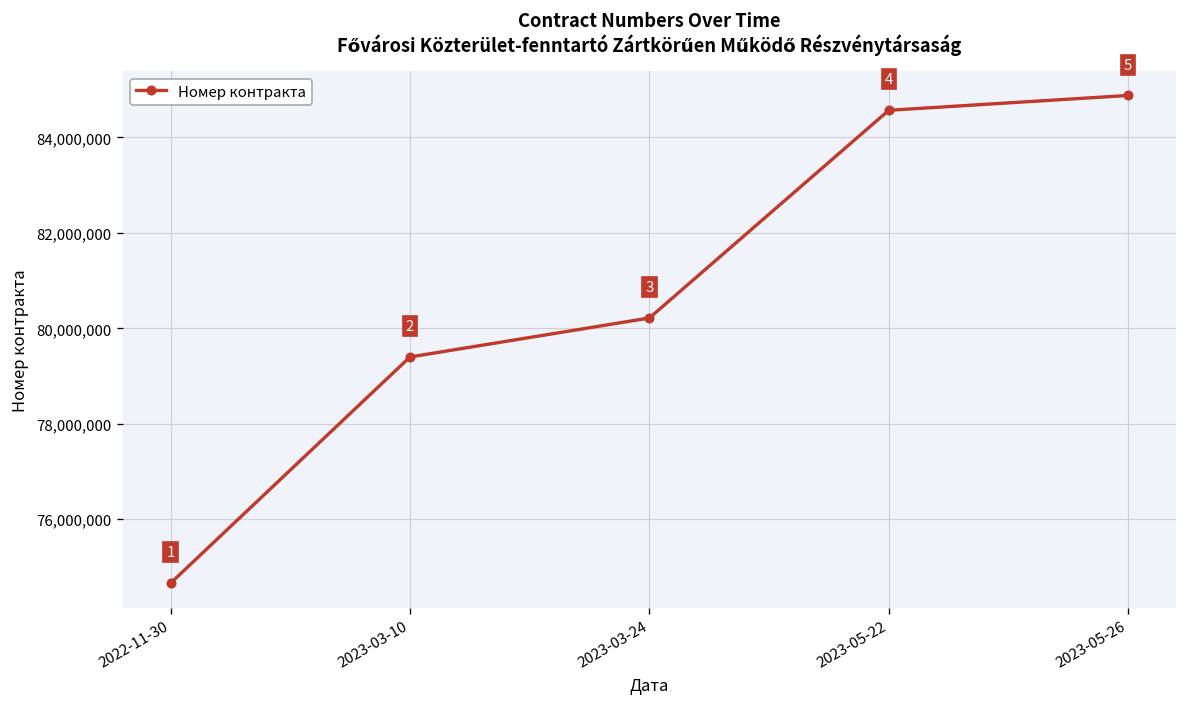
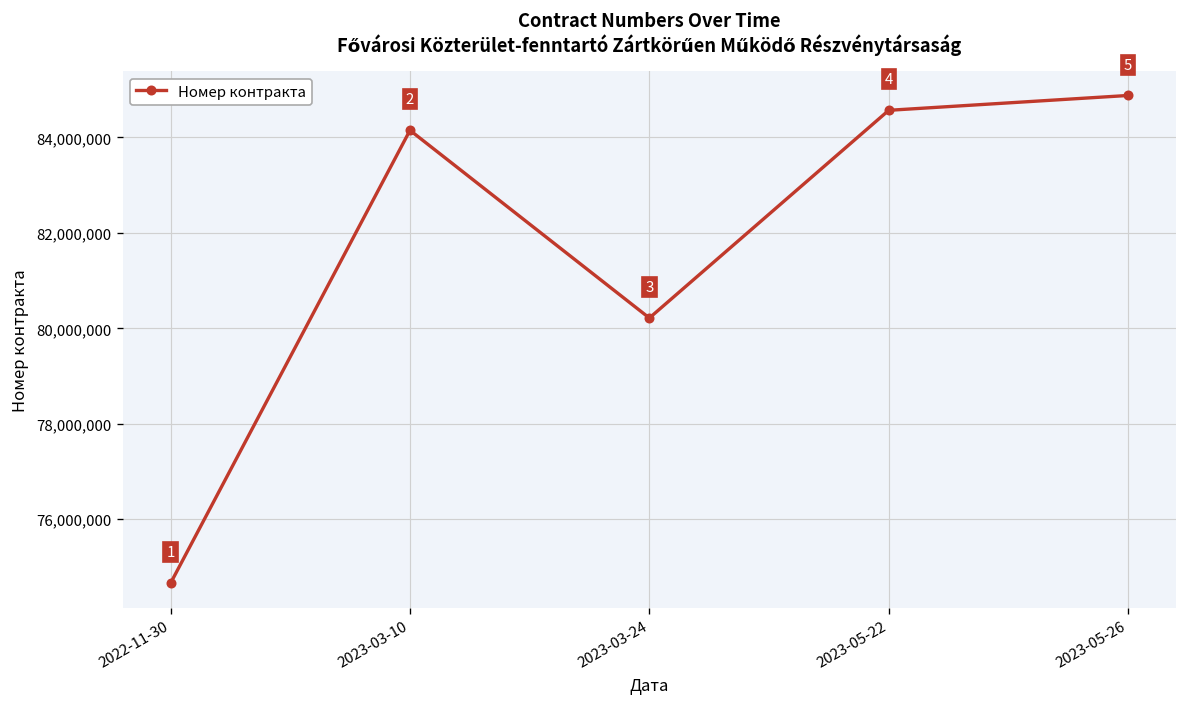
2023-03-10: 79,400,000 -> 84,100,000
